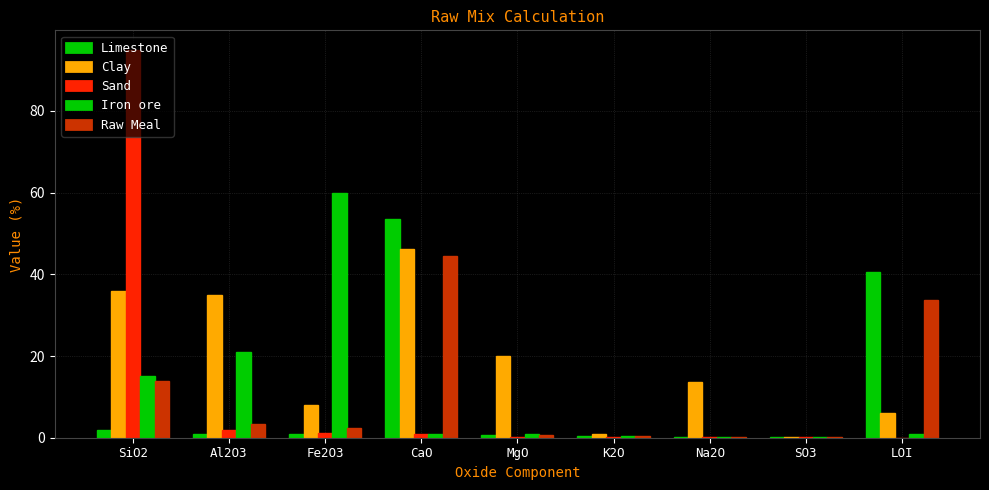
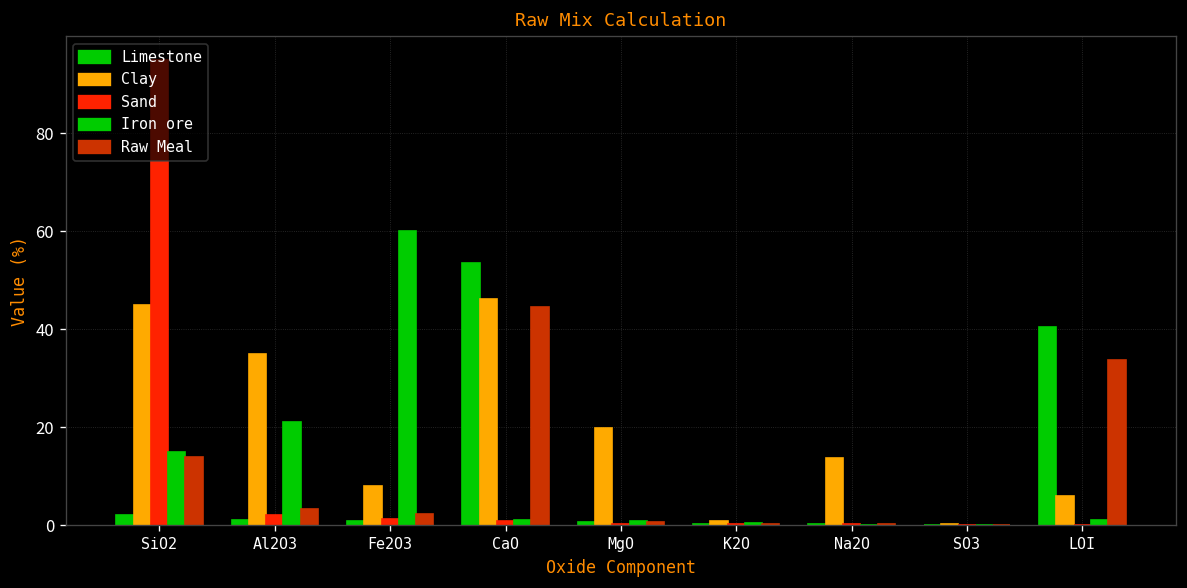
Clay, SiO2: 36 -> 45
